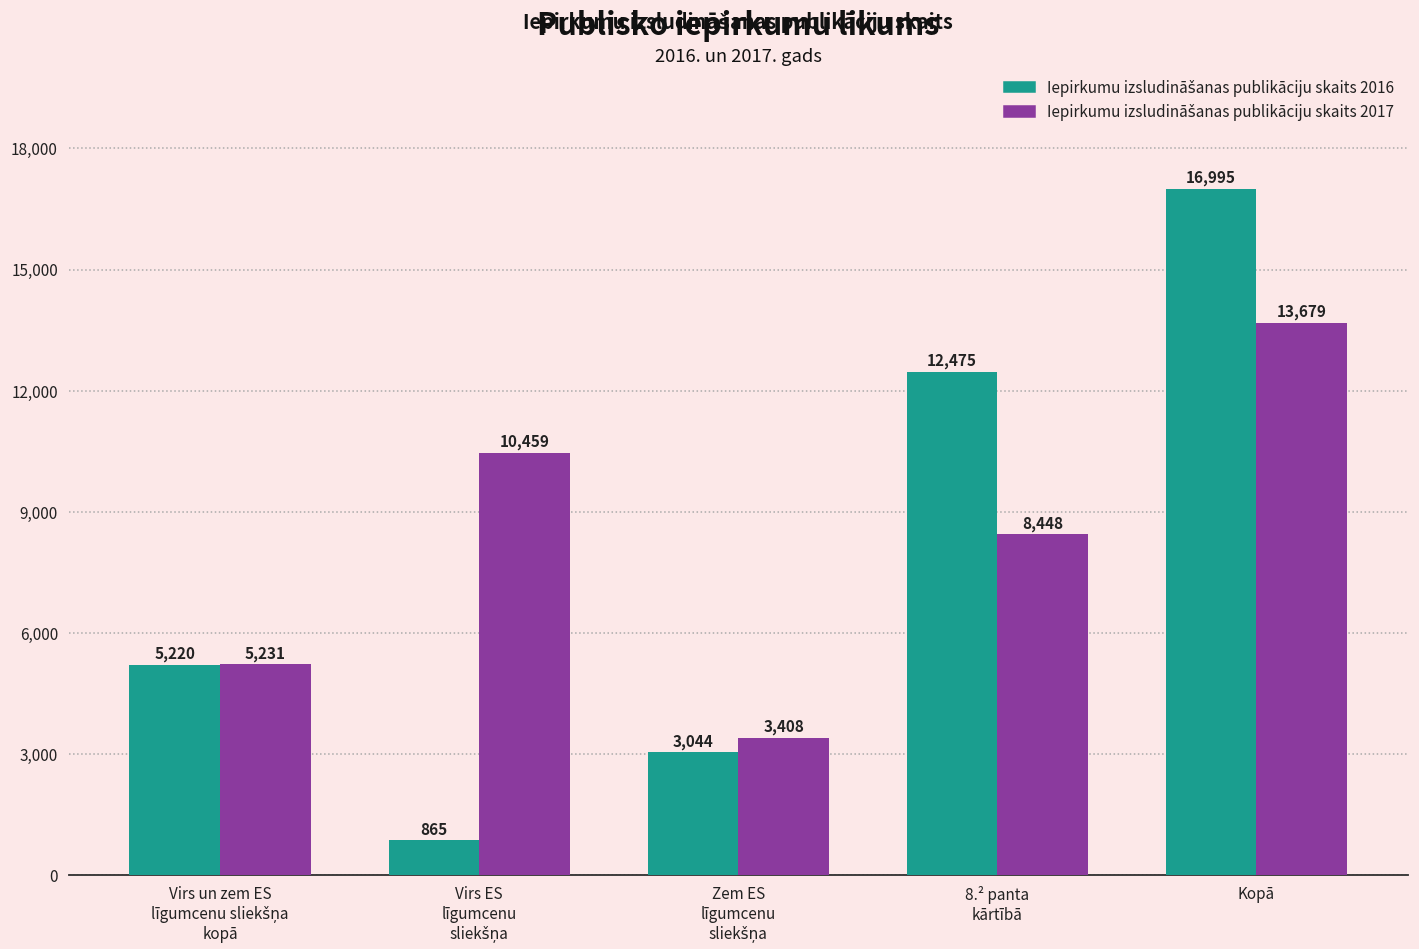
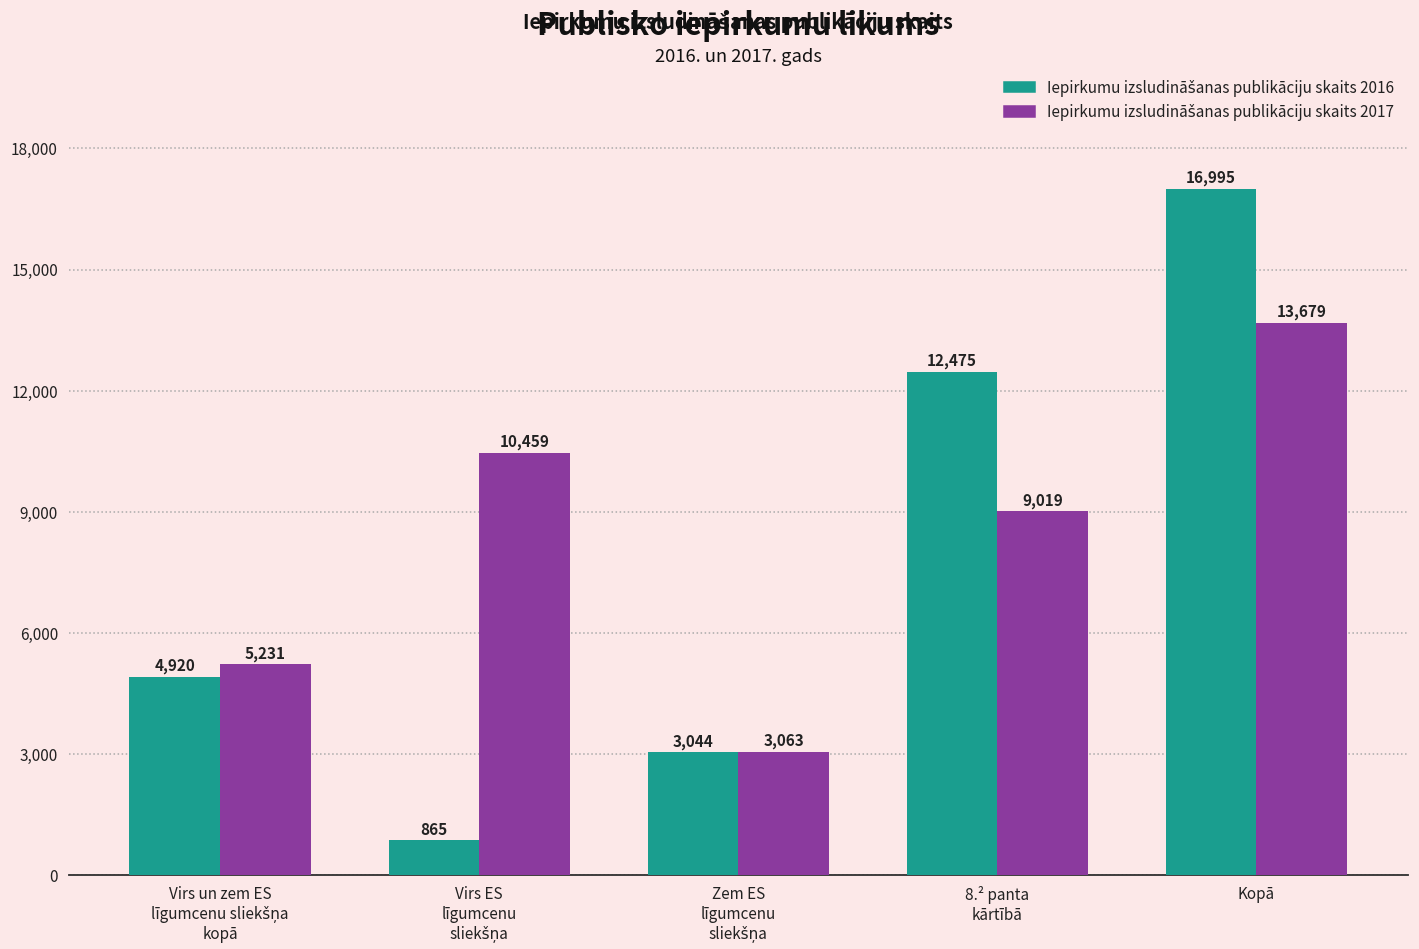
Iepirkumu izsludināšanas publikāciju skaits 2016, Virs un zem ES līgumcenu sliekšņa kopā: 5,220 -> 4,920
Iepirkumu izsludināšanas publikāciju skaits 2017, Zem ES līgumcenu sliekšņa: 3,408 -> 3,063
Iepirkumu izsludināšanas publikāciju skaits 2017, 8.² panta kārtībā: 8,448 -> 9,019
